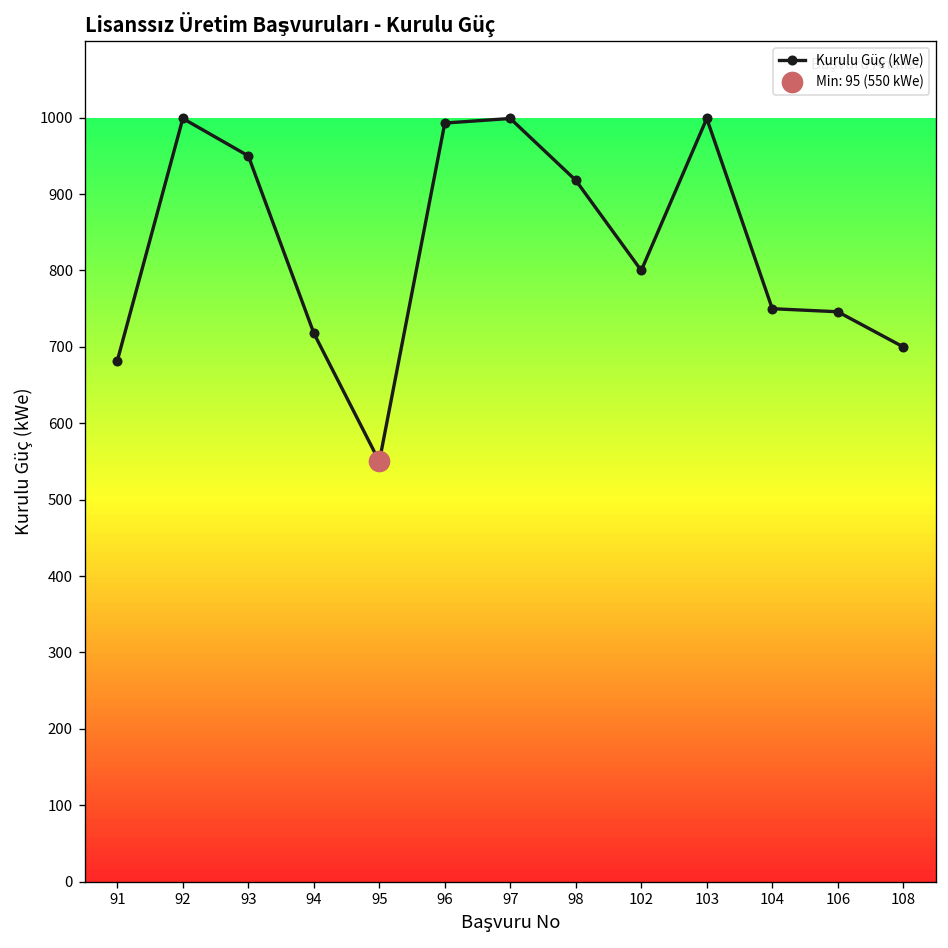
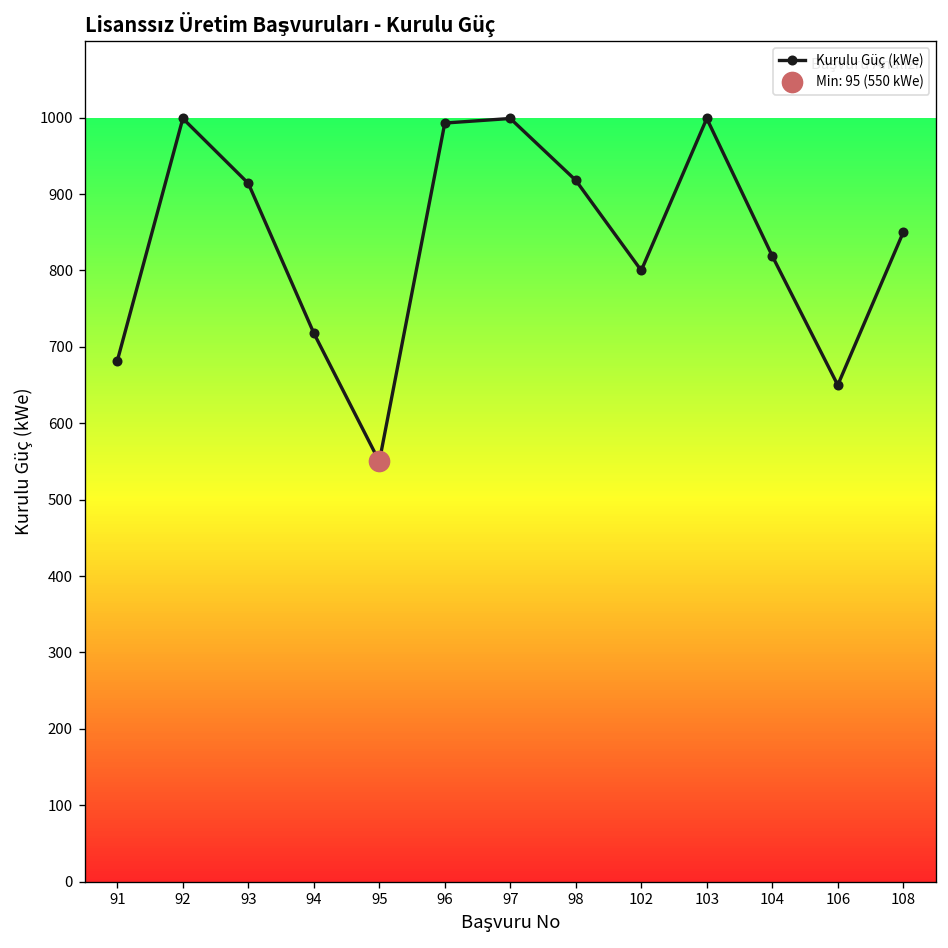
Kurulu Güç (kWe), 93: 950 -> 910
Kurulu Güç (kWe), 104: 750 -> 820
Kurulu Güç (kWe), 106: 750 -> 650
Kurulu Güç (kWe), 108: 700 -> 850
